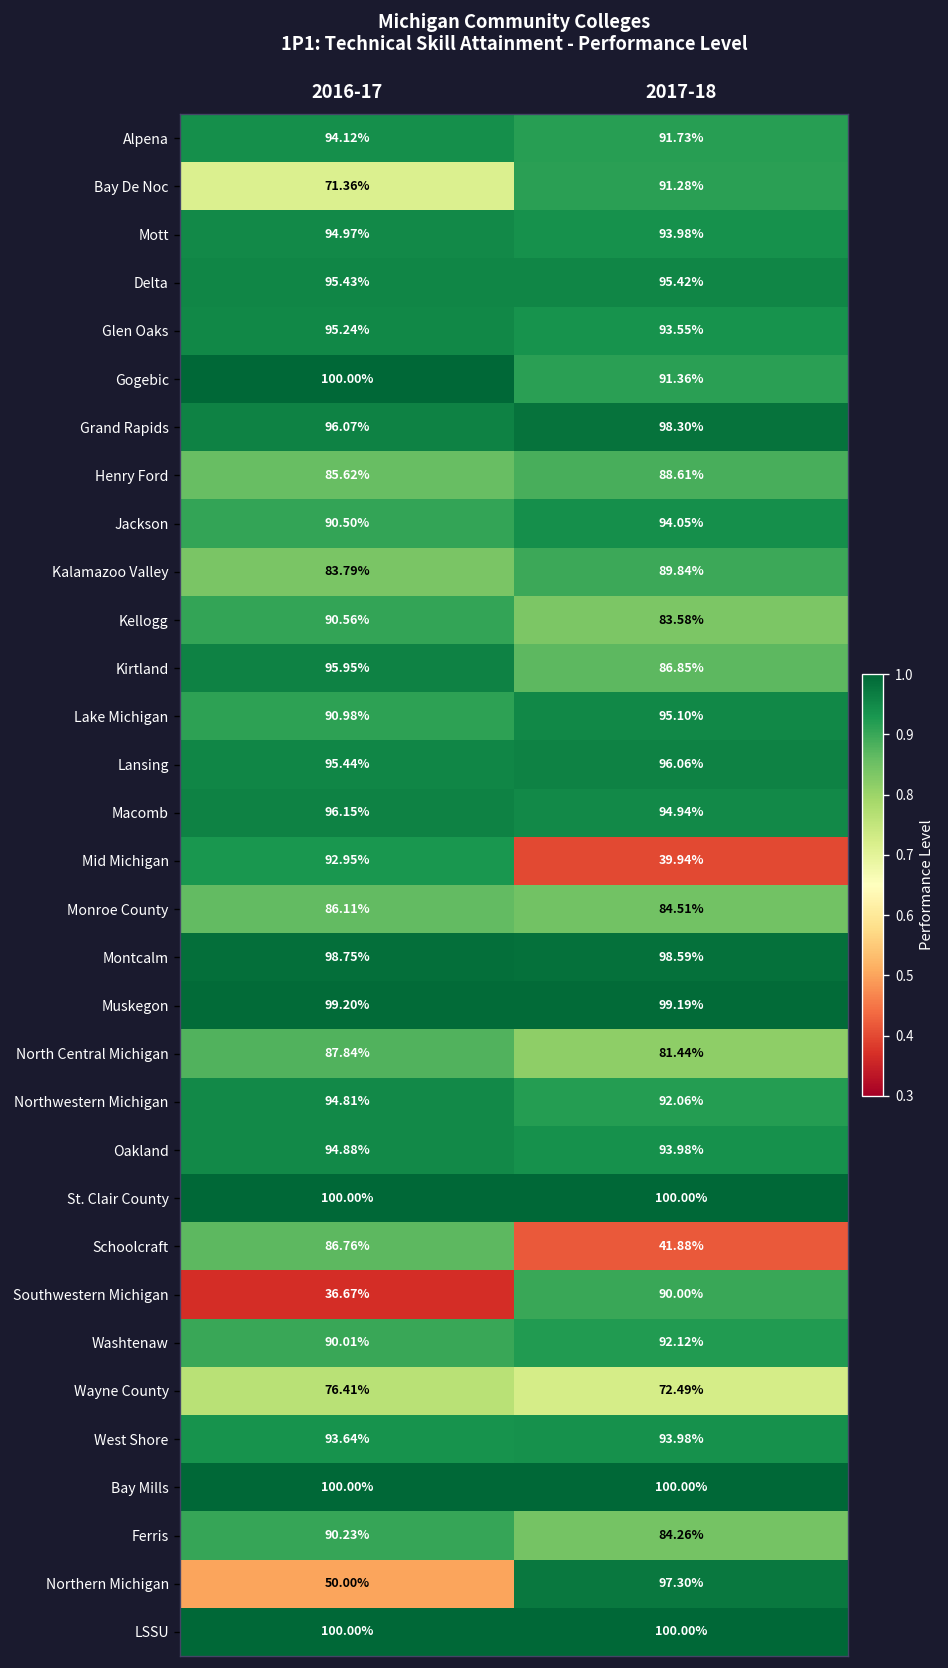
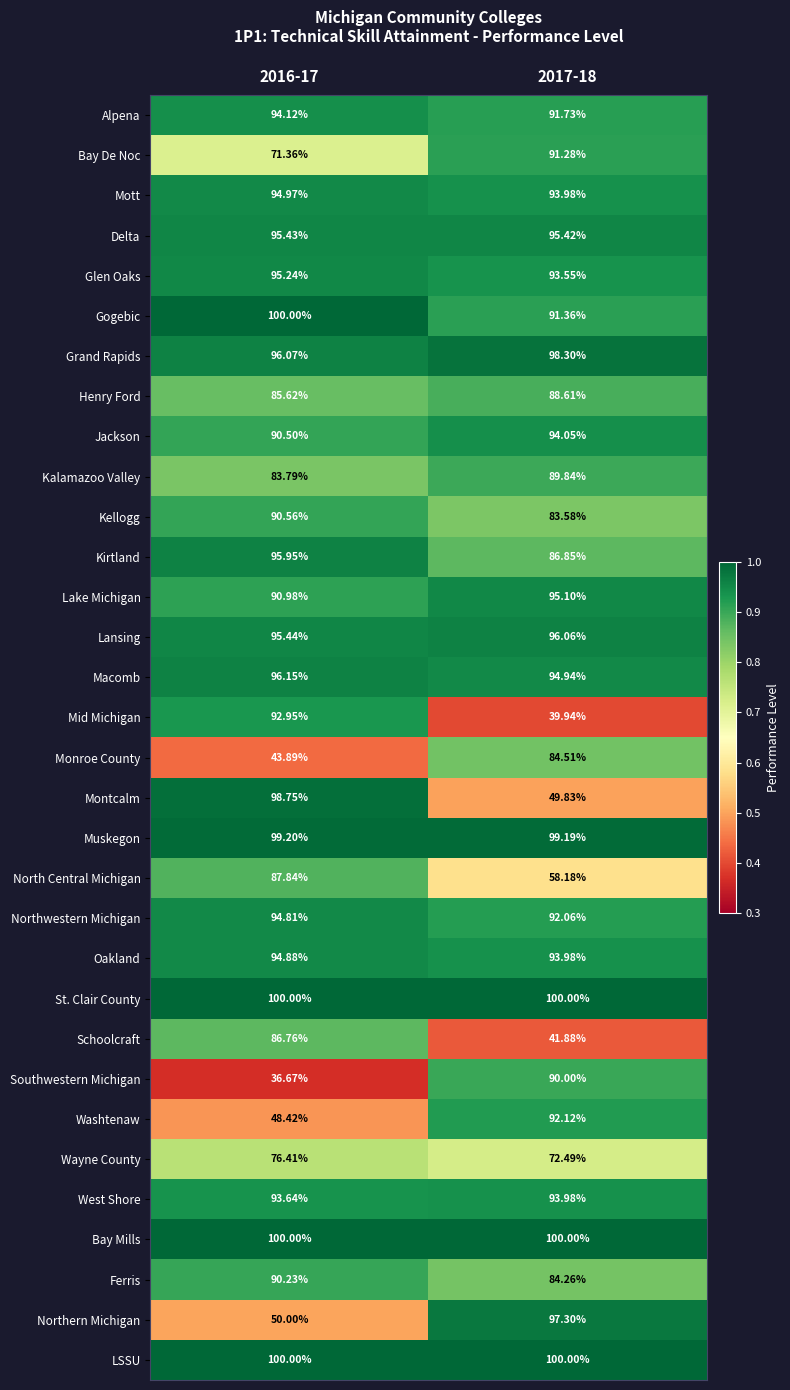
Monroe County, 2016-17: 86.11% -> 43.89%
Montcalm, 2017-18: 98.59% -> 49.83%
North Central Michigan, 2017-18: 81.44% -> 58.18%
Washtenaw, 2016-17: 90.01% -> 48.42%
